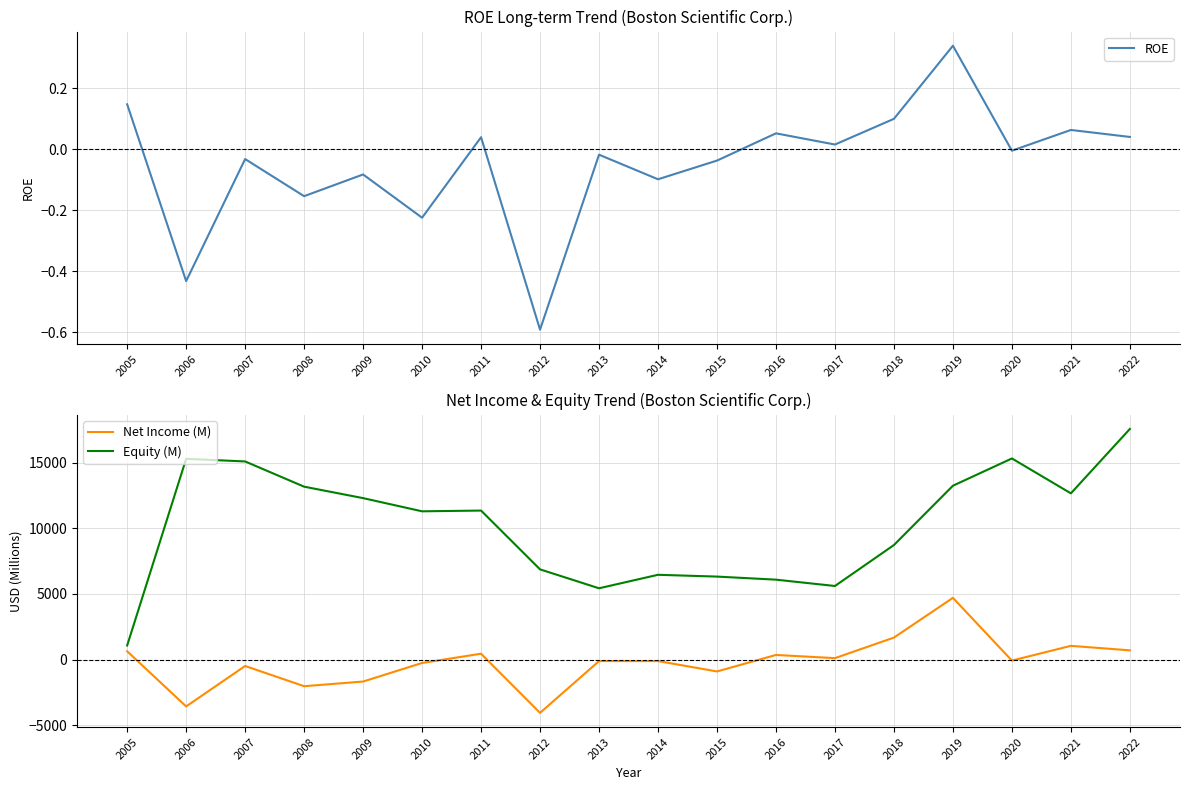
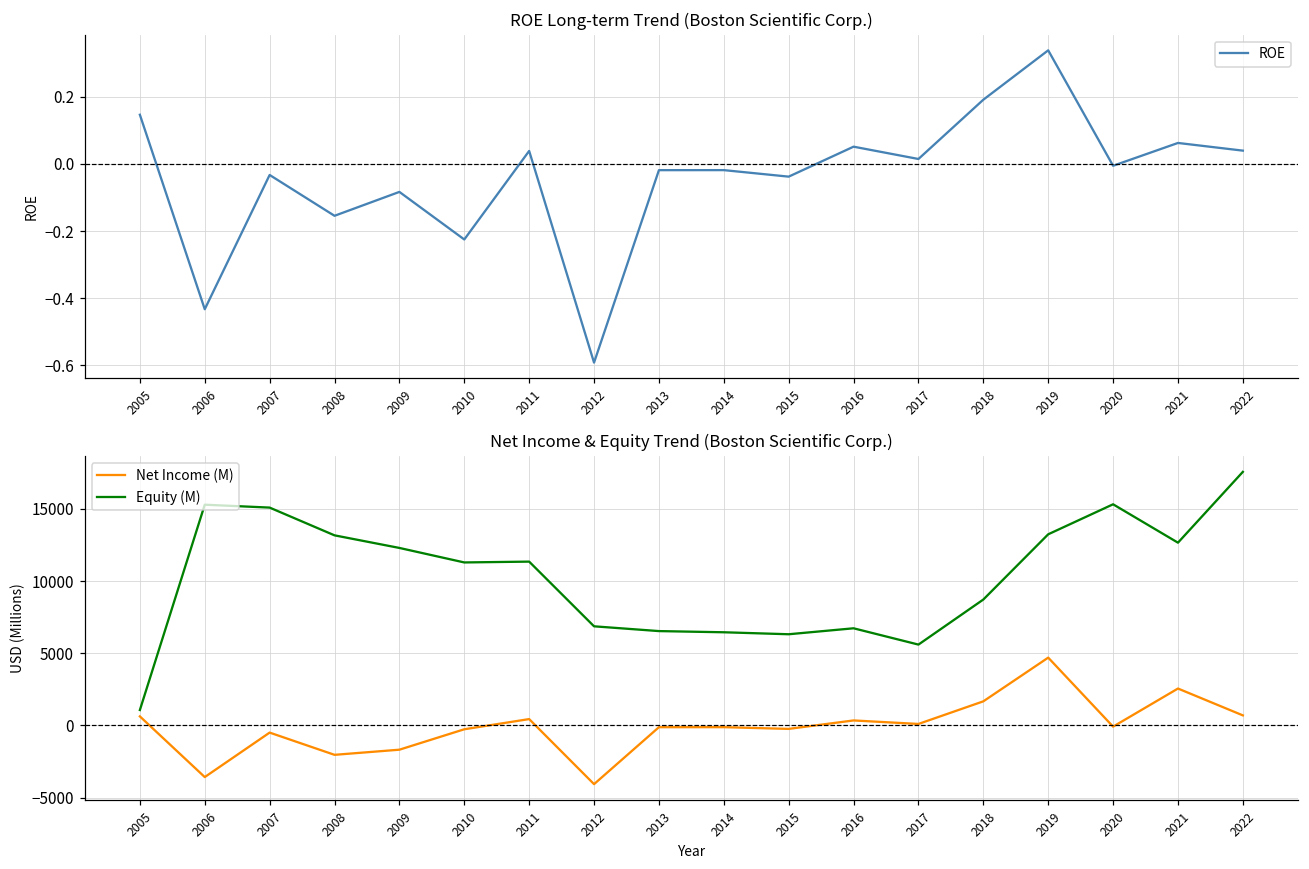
ROE Long-term Trend (Boston Scientific Corp.), 2014: -0.10 -> -0.02
ROE Long-term Trend (Boston Scientific Corp.), 2018: 0.10 -> 0.19
Net Income & Equity Trend (Boston Scientific Corp.), Equity (M), 2013: 5400 -> 6500
Net Income & Equity Trend (Boston Scientific Corp.), Net Income (M), 2015: -900 -> -200
Net Income & Equity Trend (Boston Scientific Corp.), Equity (M), 2016: 6100 -> 6700
Net Income & Equity Trend (Boston Scientific Corp.), Net Income (M), 2021: 1000 -> 2600
